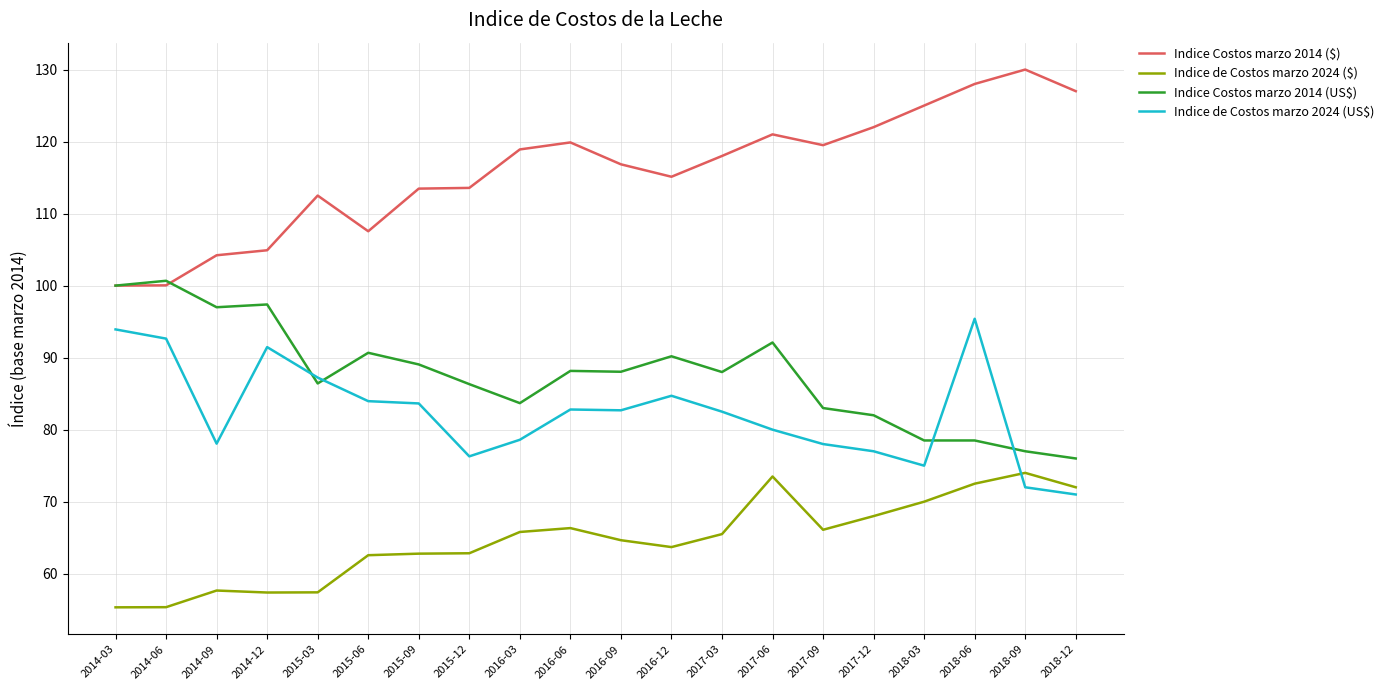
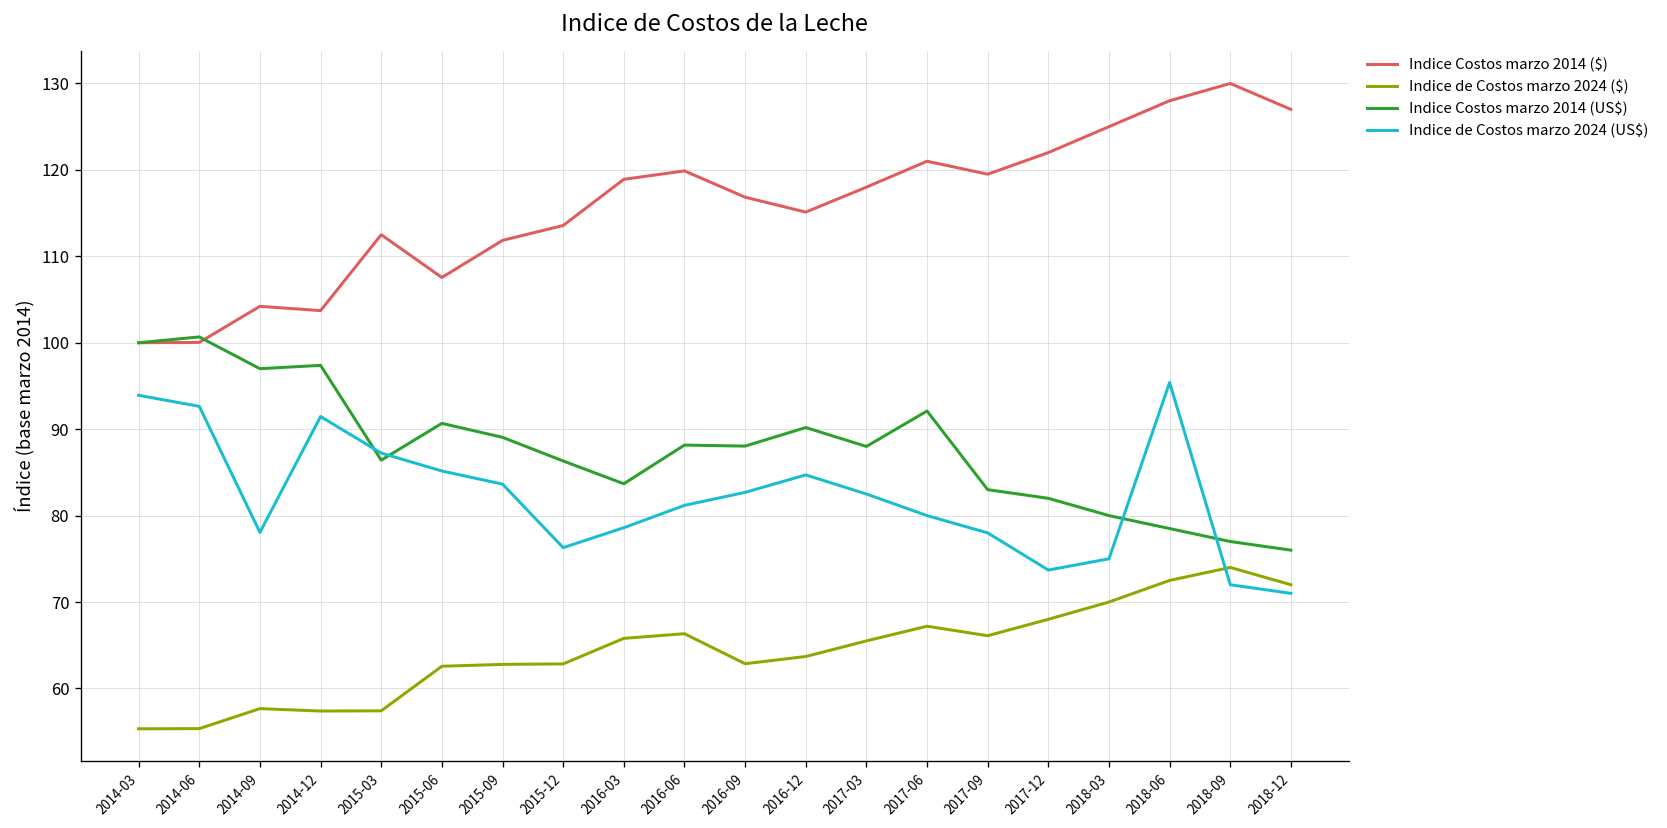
Indice Costos marzo 2014 ($), 2014-12: 105 -> 104
Indice de Costos marzo 2024 (US$), 2015-06: 84 -> 85
Indice Costos marzo 2014 ($), 2015-09: 113 -> 112
Indice de Costos marzo 2024 (US$), 2016-06: 83 -> 81
Indice de Costos marzo 2024 ($), 2016-09: 65 -> 63
Indice de Costos marzo 2024 ($), 2017-06: 74 -> 67
Indice de Costos marzo 2024 (US$), 2017-12: 77 -> 74
Indice Costos marzo 2014 (US$), 2018-03: 79 -> 80
